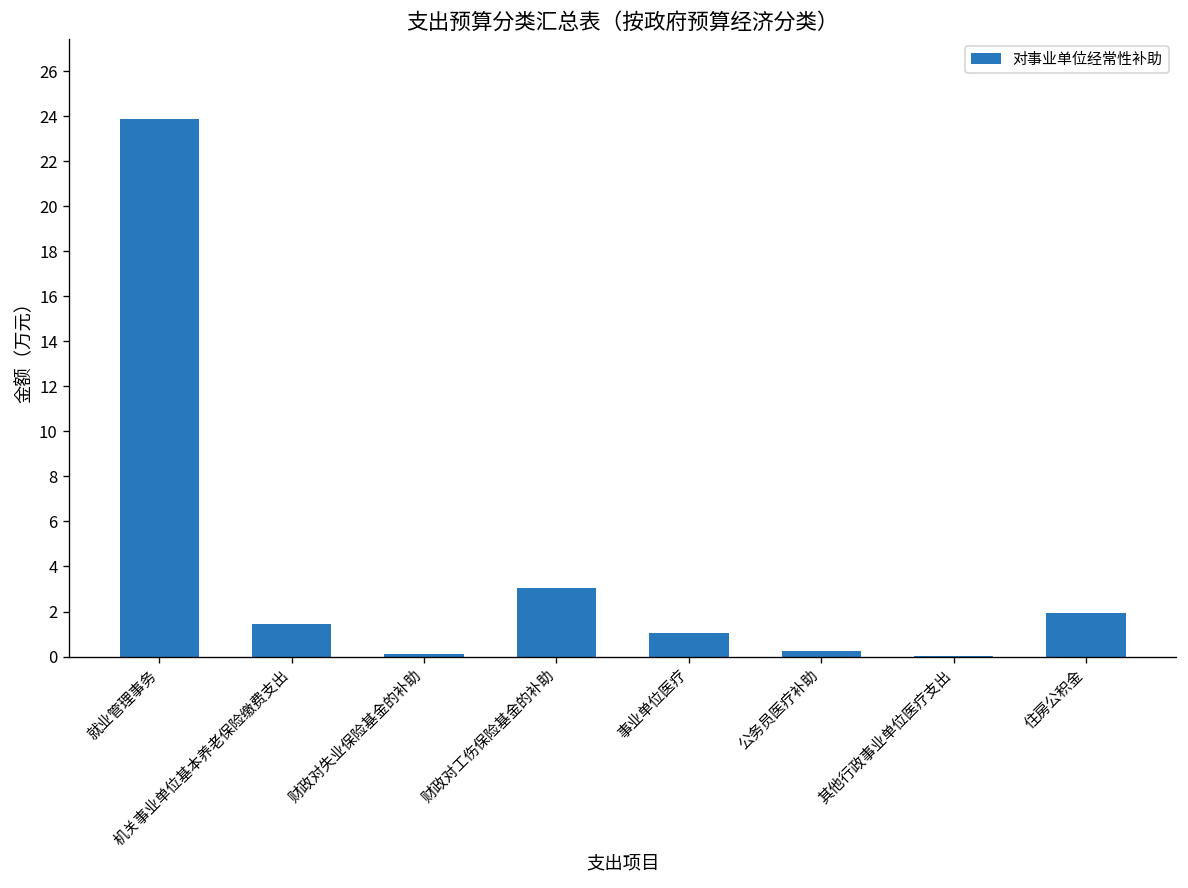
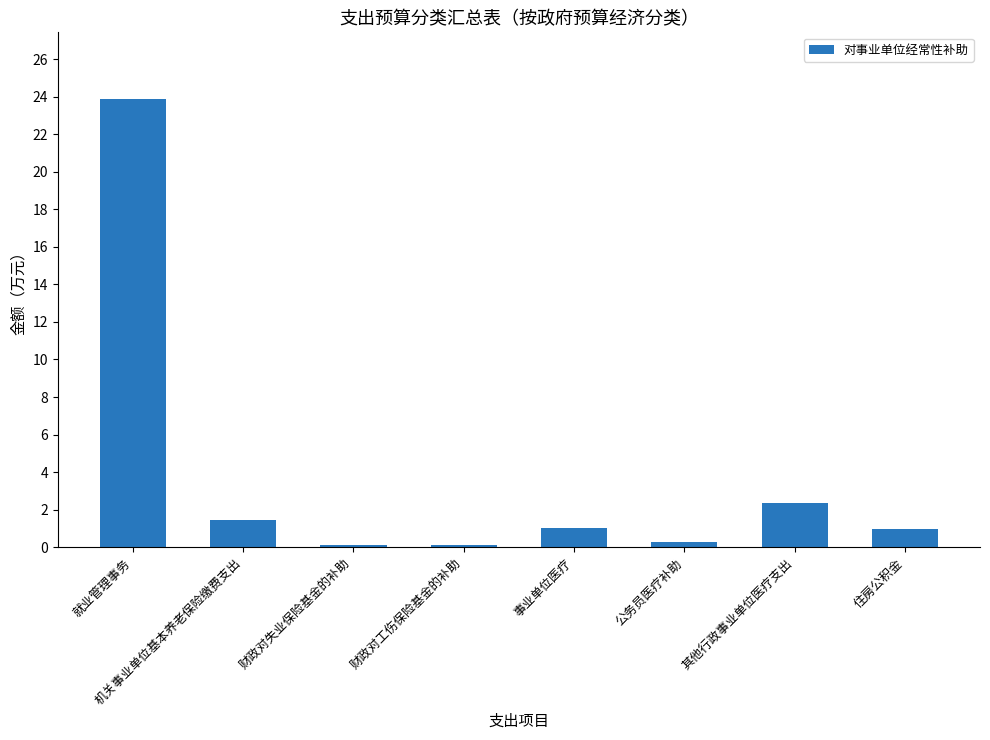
财政对工伤保险基金的补助: 3.0 -> 0.1
其他行政事业单位医疗支出: 0.0 -> 2.4
住房公积金: 1.9 -> 1.0
